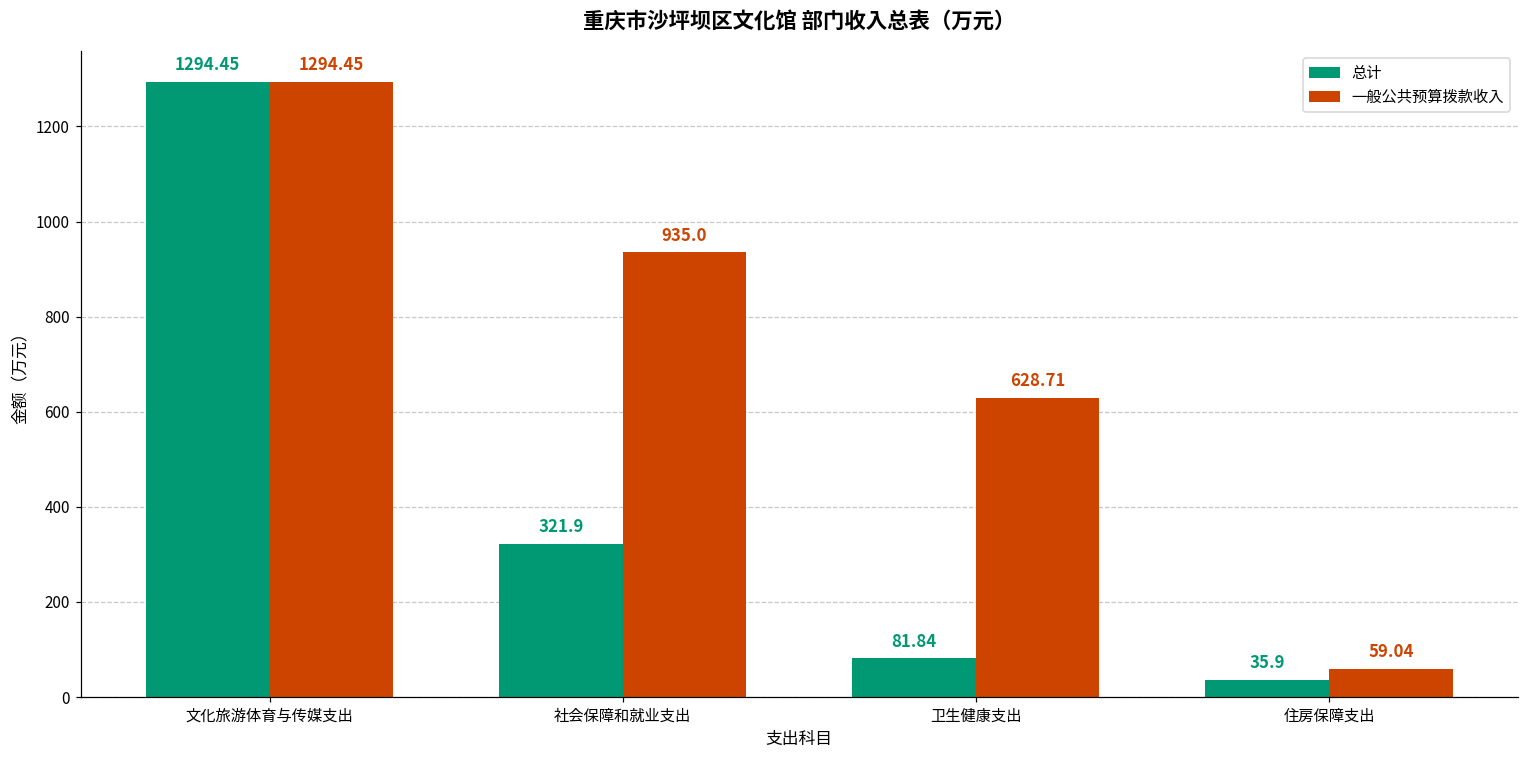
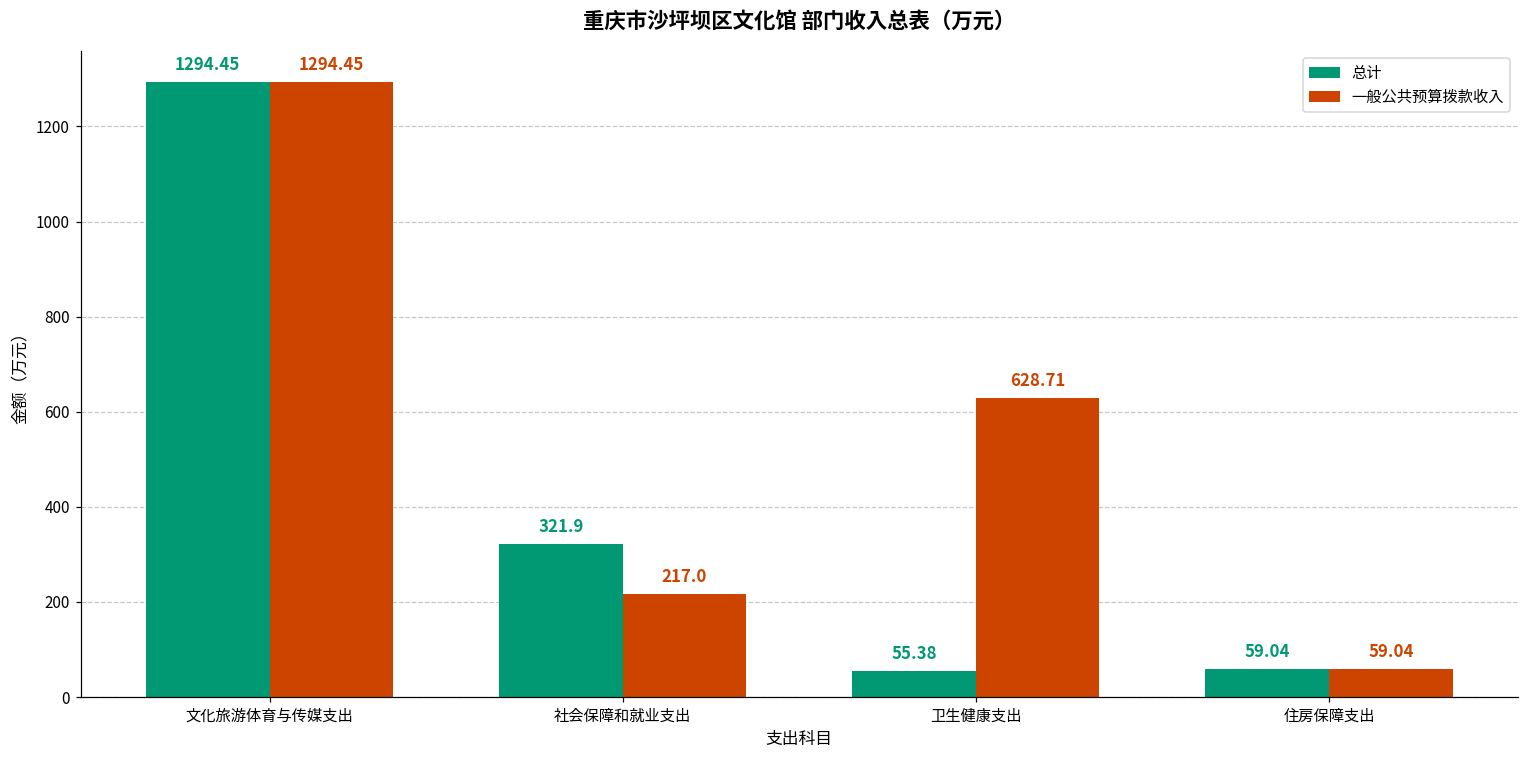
一般公共预算拨款收入, 社会保障和就业支出: 935.0 -> 217.0
总计, 卫生健康支出: 81.84 -> 55.38
总计, 住房保障支出: 35.9 -> 59.04
